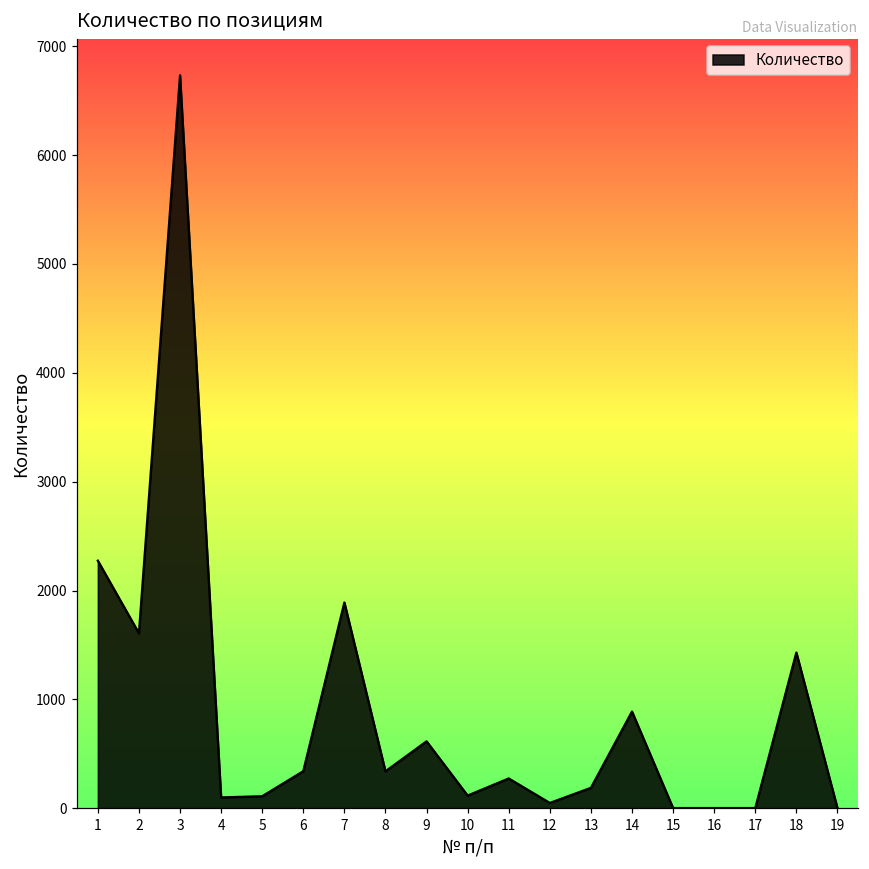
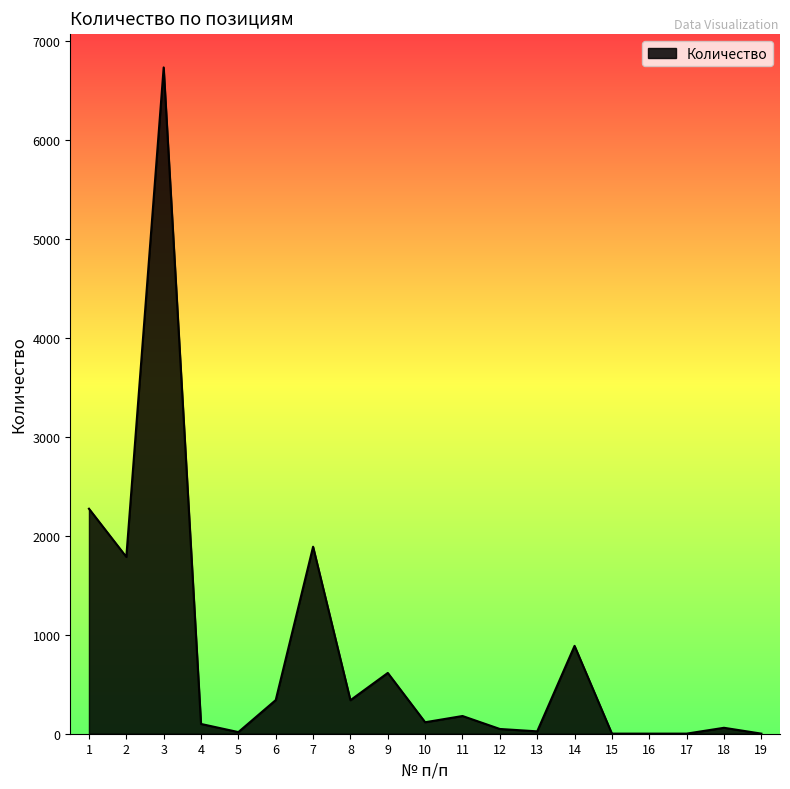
2: 1600 -> 1800
5: 100 -> 0
11: 300 -> 200
13: 200 -> 0
18: 1400 -> 100
